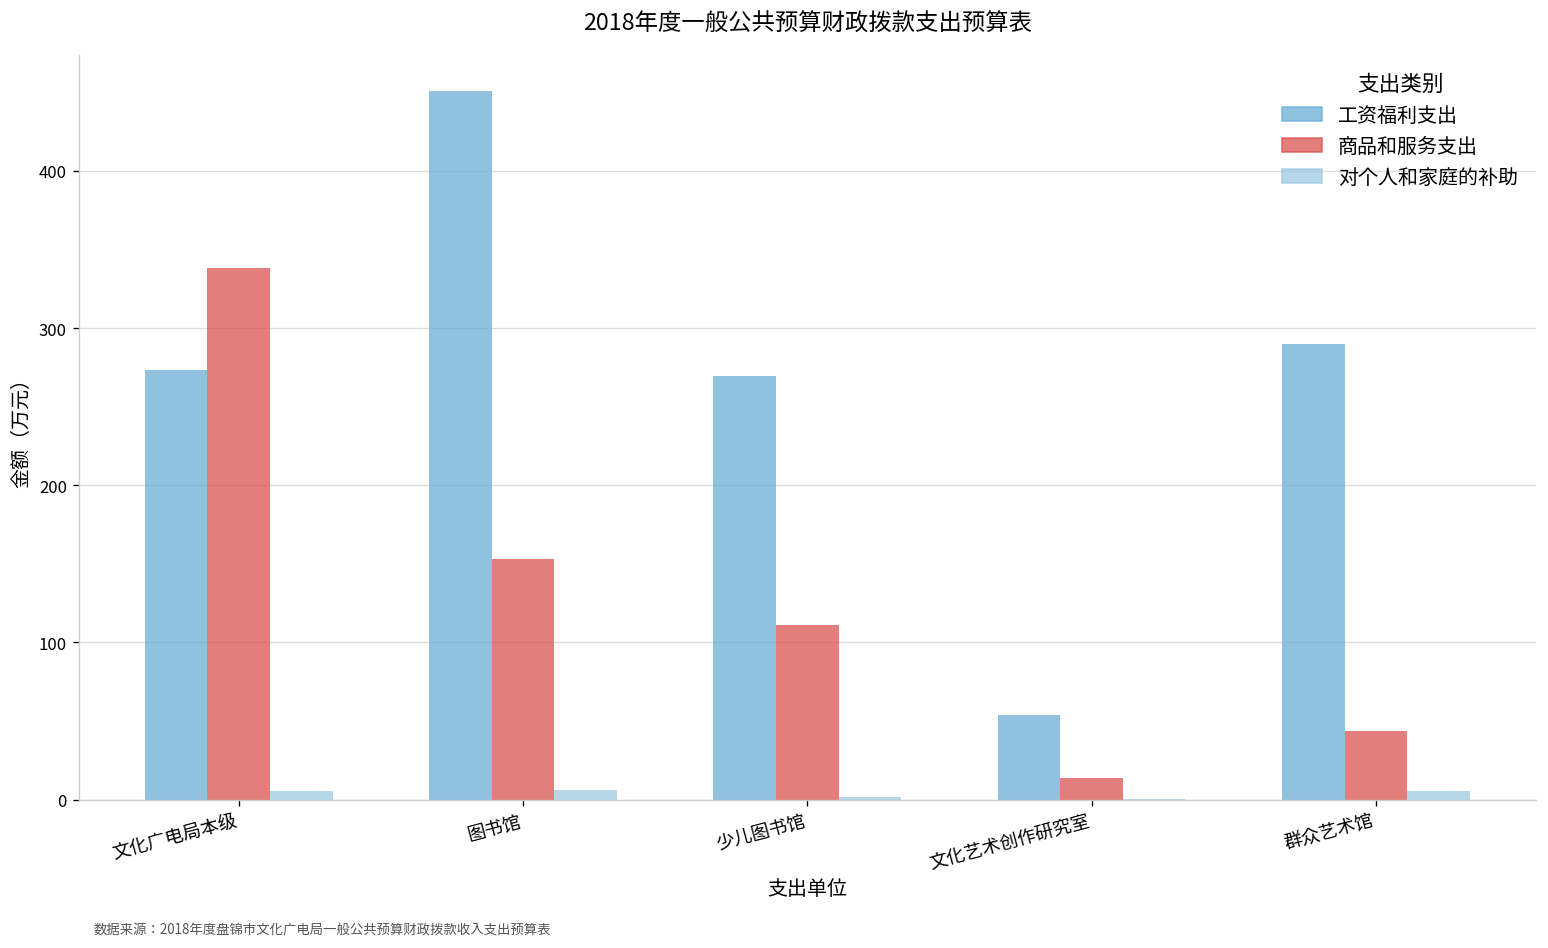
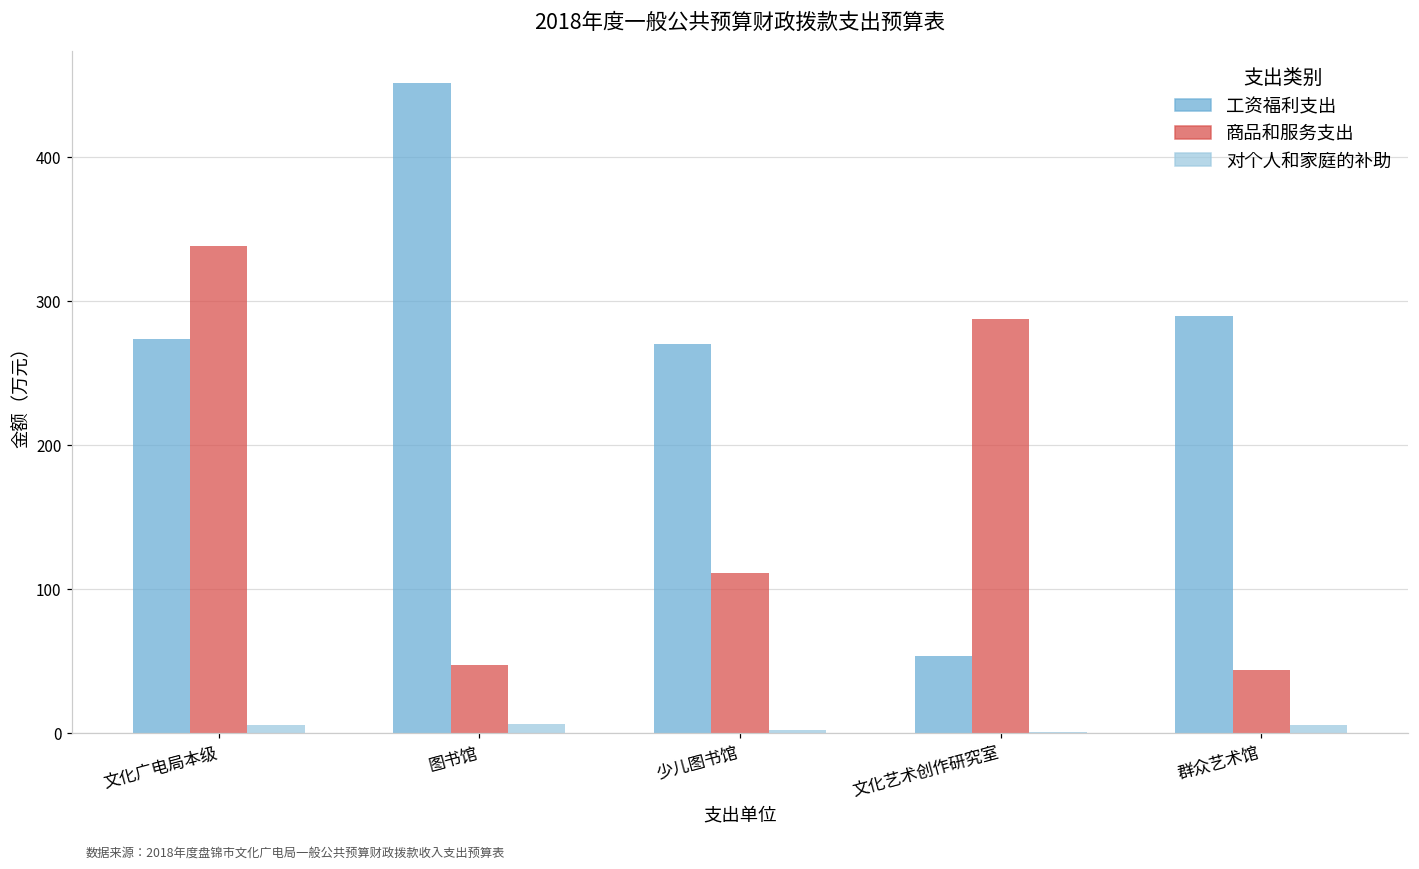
商品和服务支出, 图书馆: 153 -> 47
商品和服务支出, 文化艺术创作研究室: 14 -> 287
